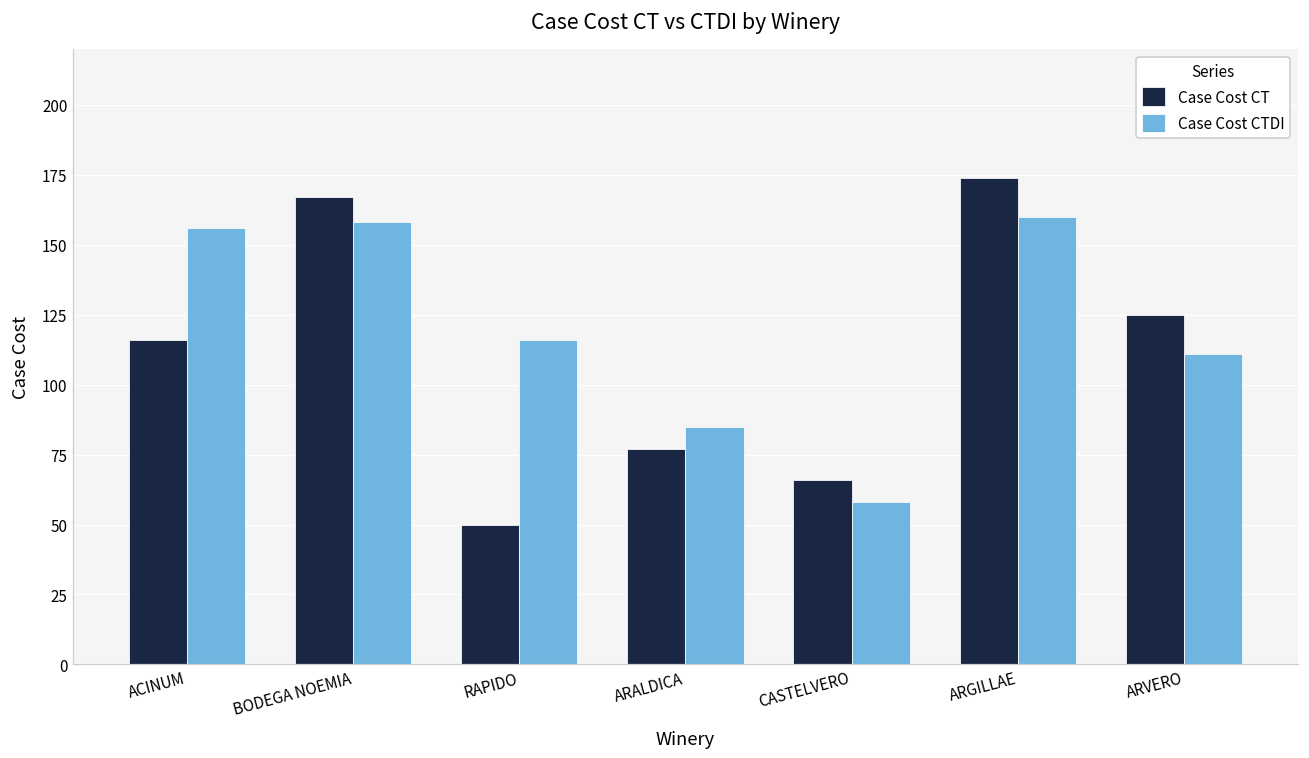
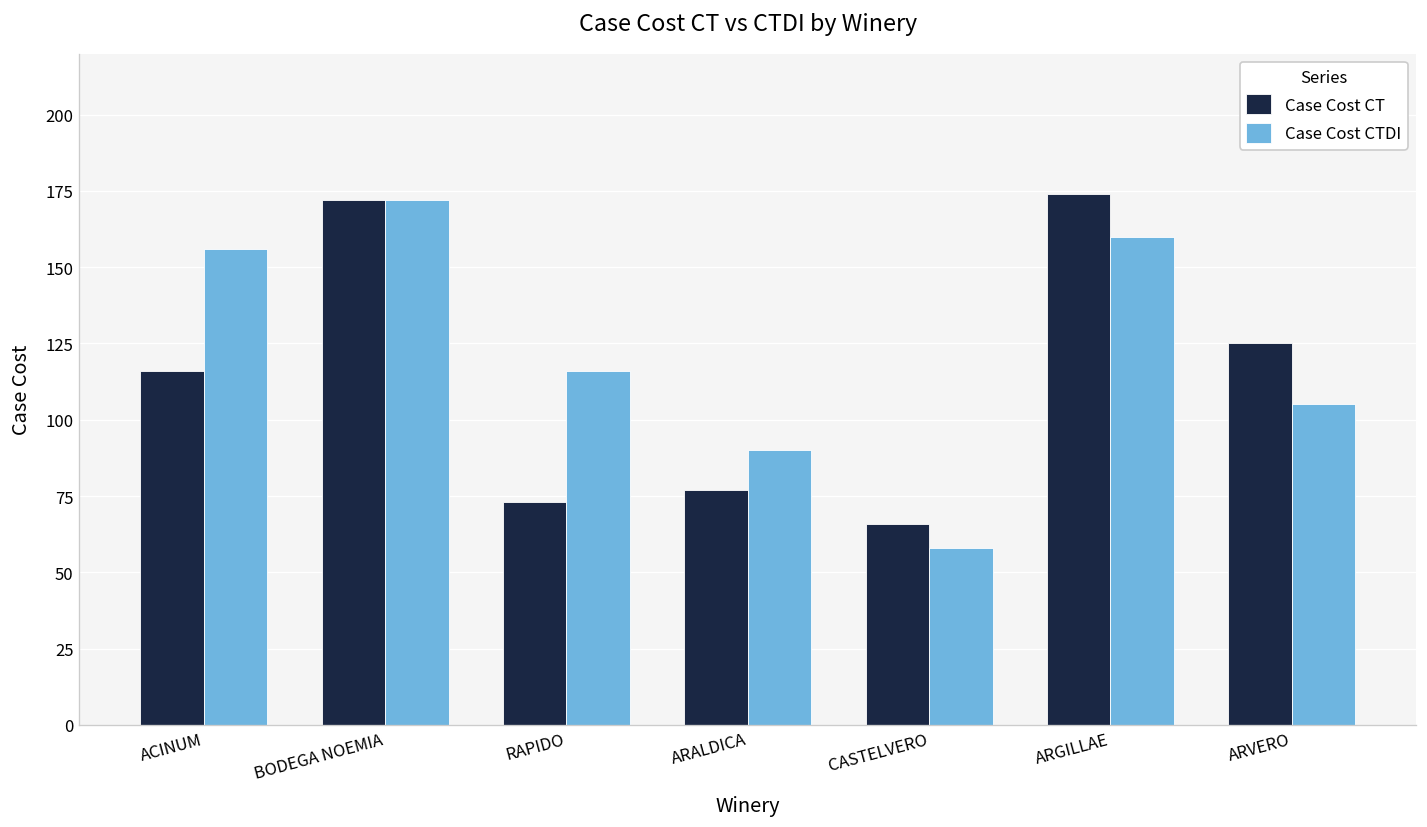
Case Cost CT, BODEGA NOEMIA: 167 -> 172
Case Cost CTDI, BODEGA NOEMIA: 158 -> 172
Case Cost CT, RAPIDO: 50 -> 73
Case Cost CTDI, ARALDICA: 85 -> 90
Case Cost CTDI, ARVERO: 111 -> 105
